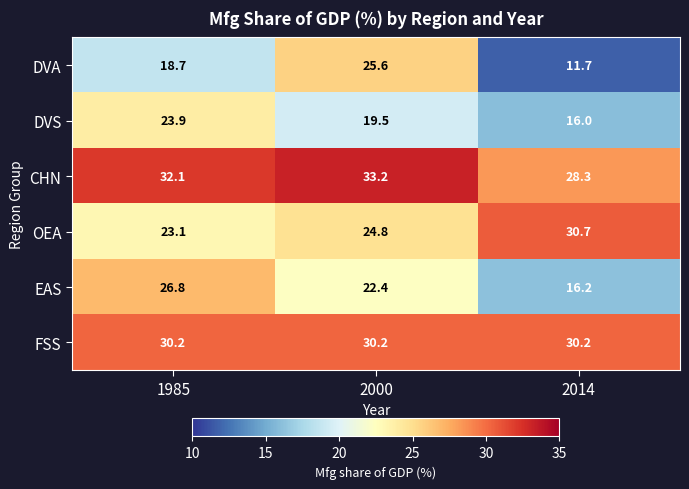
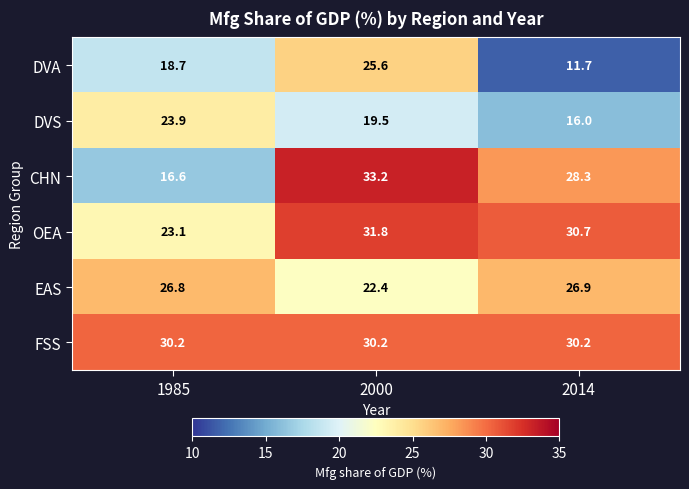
CHN, 1985: 32.1 -> 16.6
OEA, 2000: 24.8 -> 31.8
EAS, 2014: 16.2 -> 26.9
